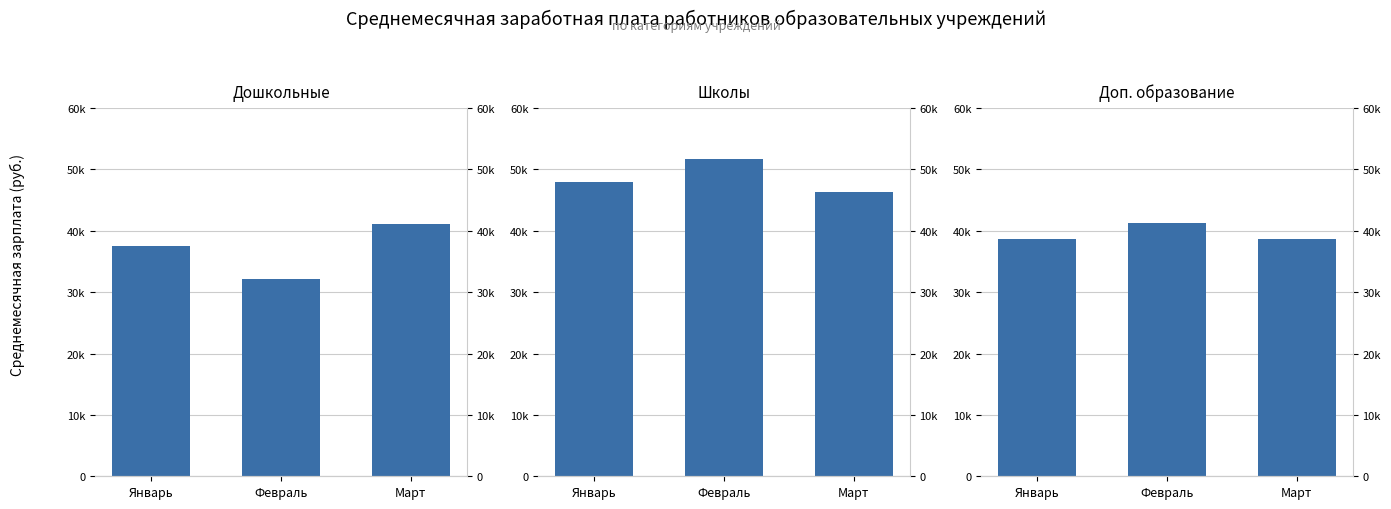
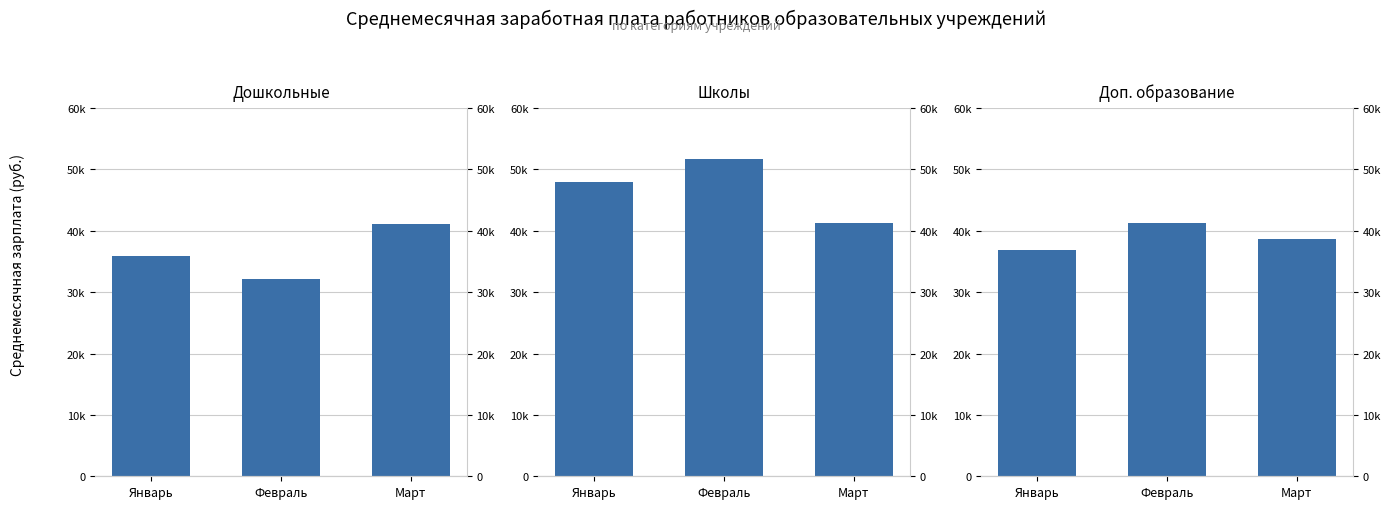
Дошкольные, Январь: 37000 -> 36000
Школы, Март: 46000 -> 41000
Доп. образование, Январь: 39000 -> 37000
